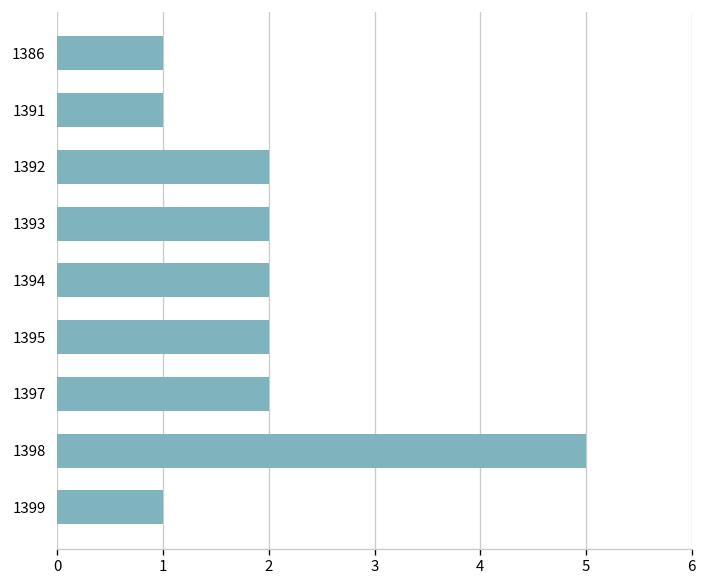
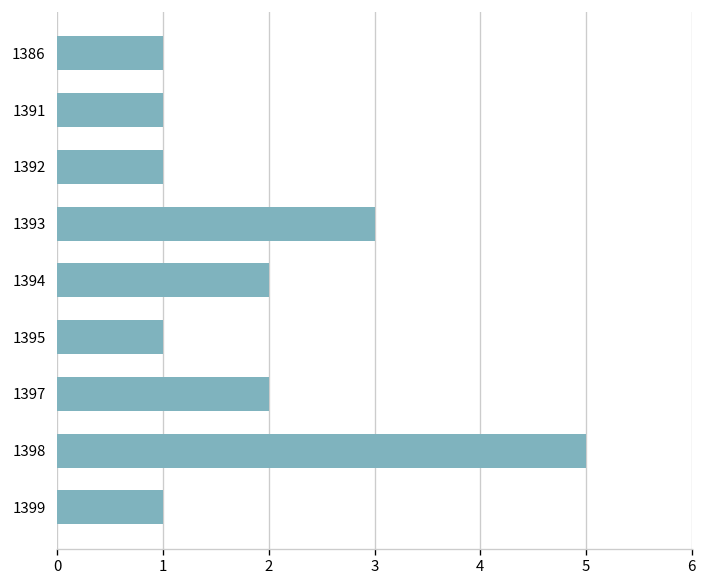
1392: 2 -> 1
1393: 2 -> 3
1395: 2 -> 1
